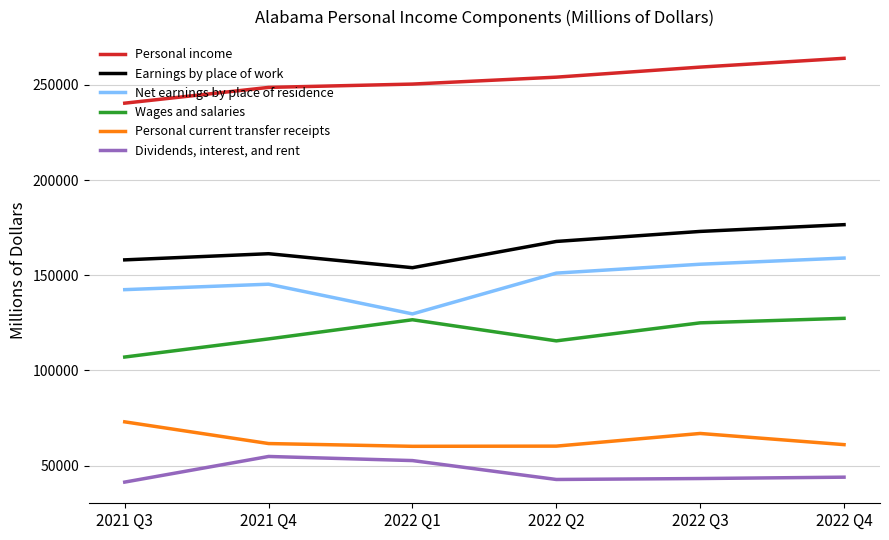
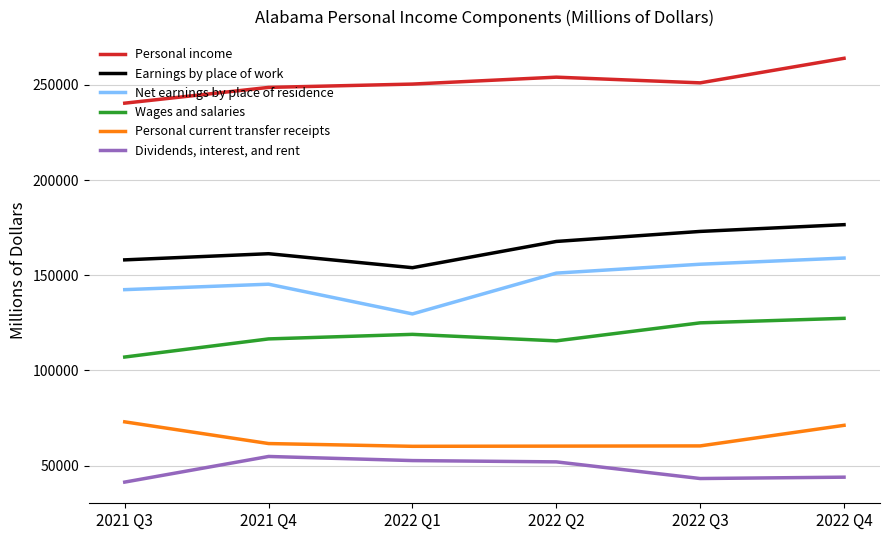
Wages and salaries, 2022 Q1: 127000 -> 119000
Dividends, interest, and rent, 2022 Q2: 43000 -> 52000
Personal income, 2022 Q3: 259000 -> 251000
Personal current transfer receipts, 2022 Q3: 67000 -> 60000
Personal current transfer receipts, 2022 Q4: 61000 -> 71000
